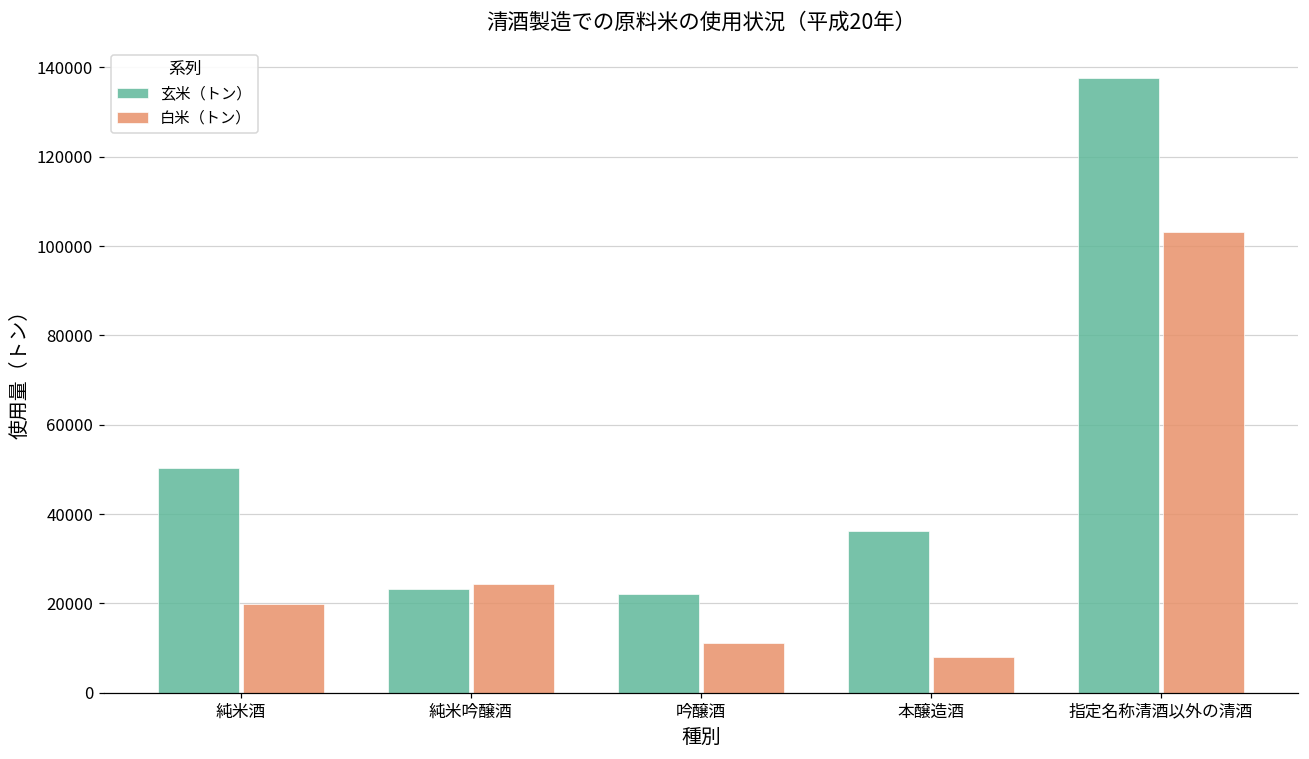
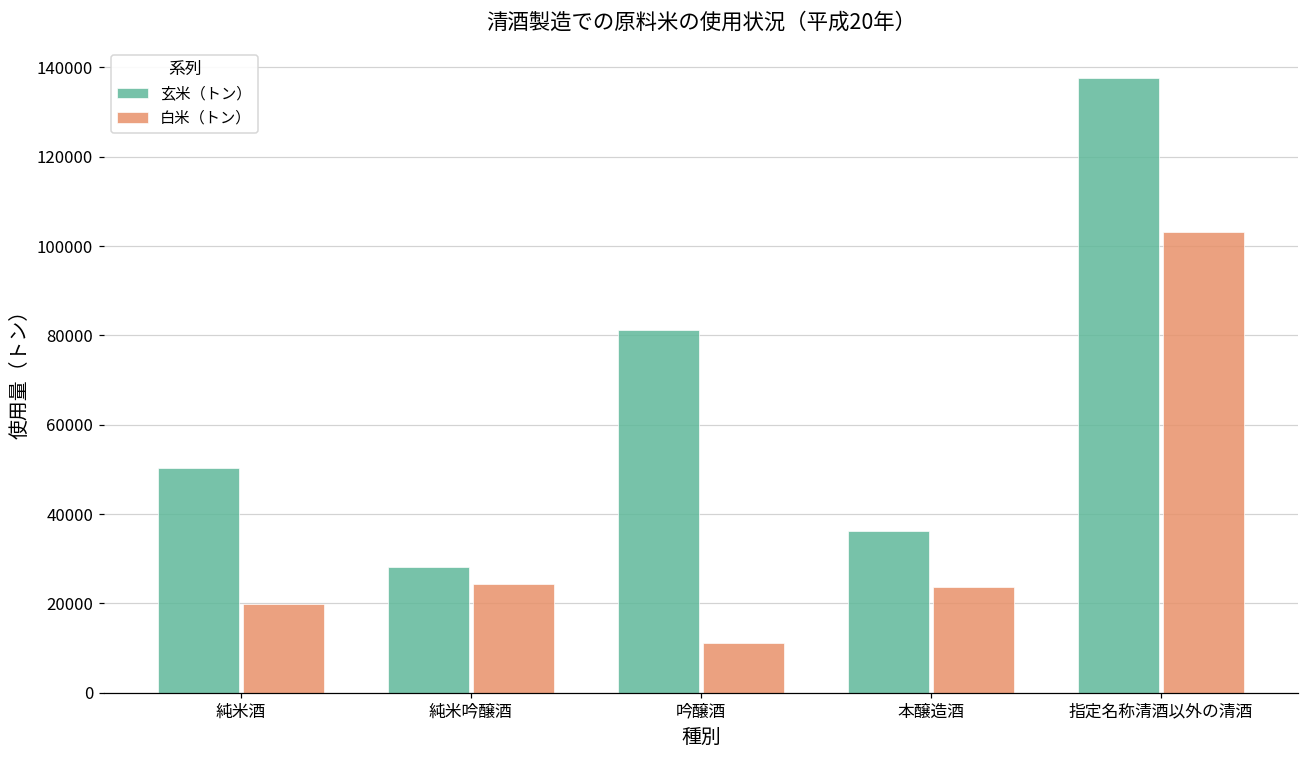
玄米（トン）, 純米吟醸酒: 23000 -> 28000
玄米（トン）, 吟醸酒: 22000 -> 81000
白米（トン）, 本醸造酒: 8000 -> 24000
